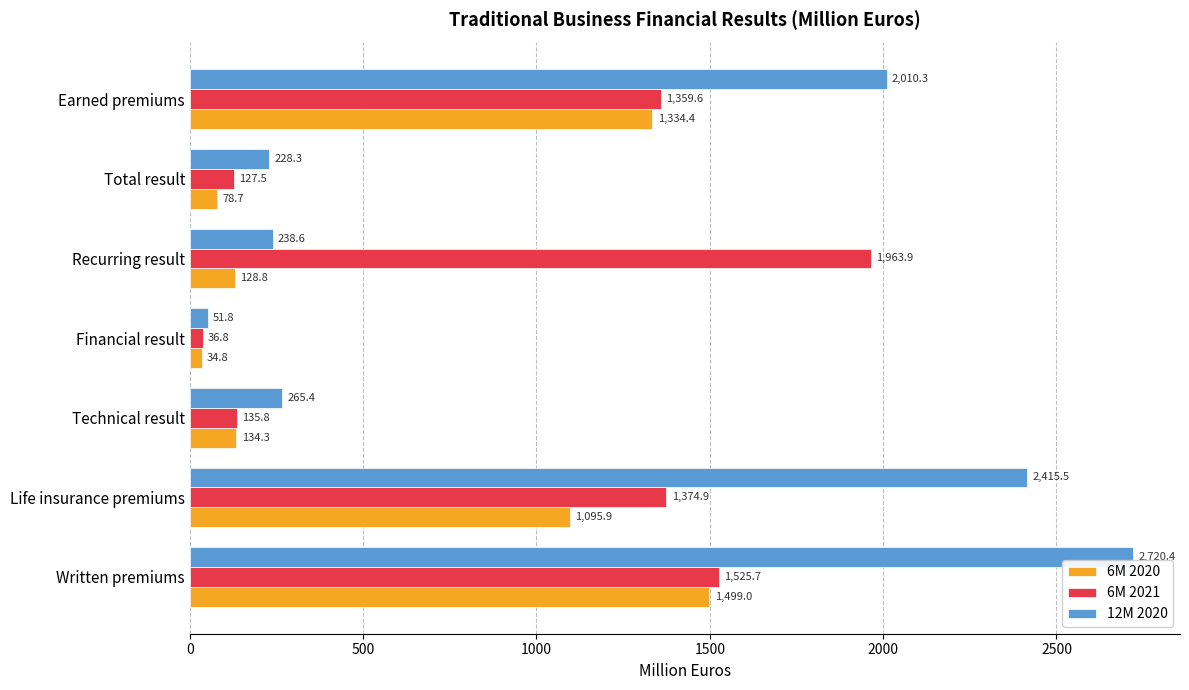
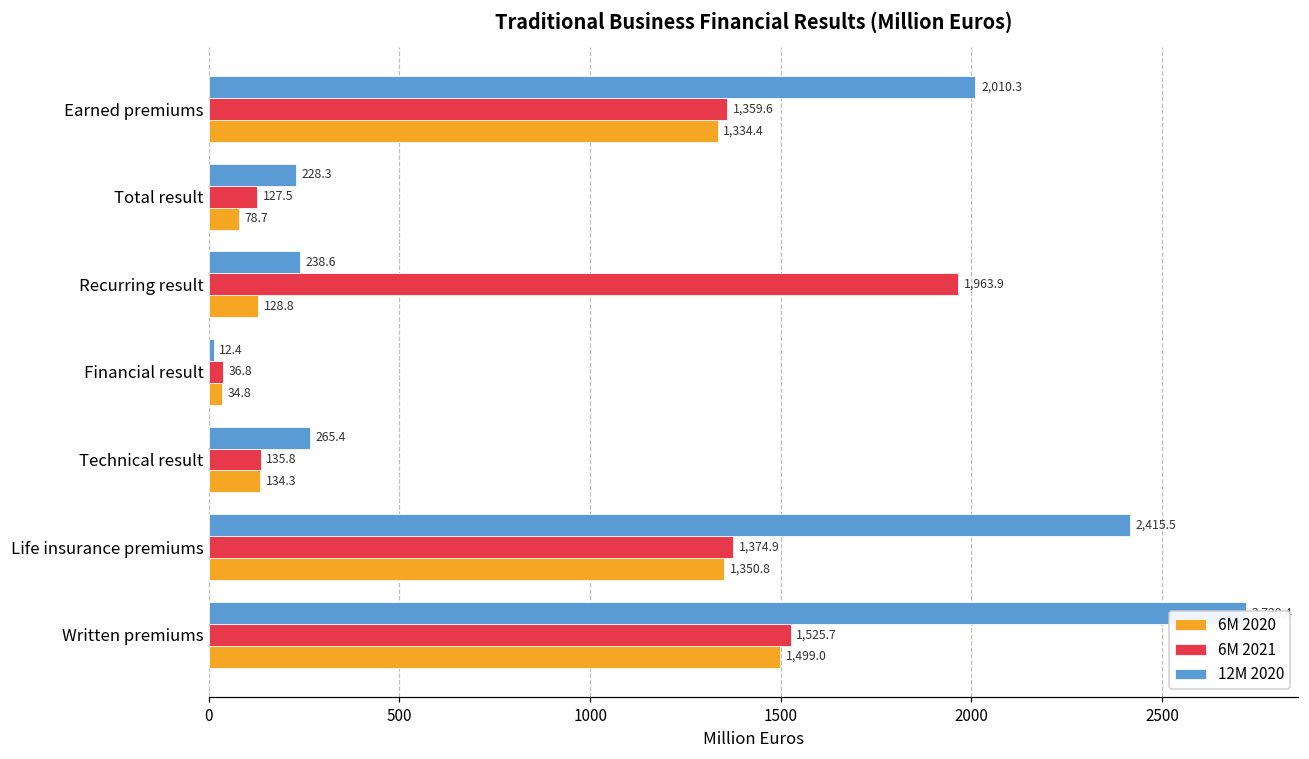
12M 2020, Financial result: 51.8 -> 12.4
6M 2020, Life insurance premiums: 1,095.9 -> 1,350.8
